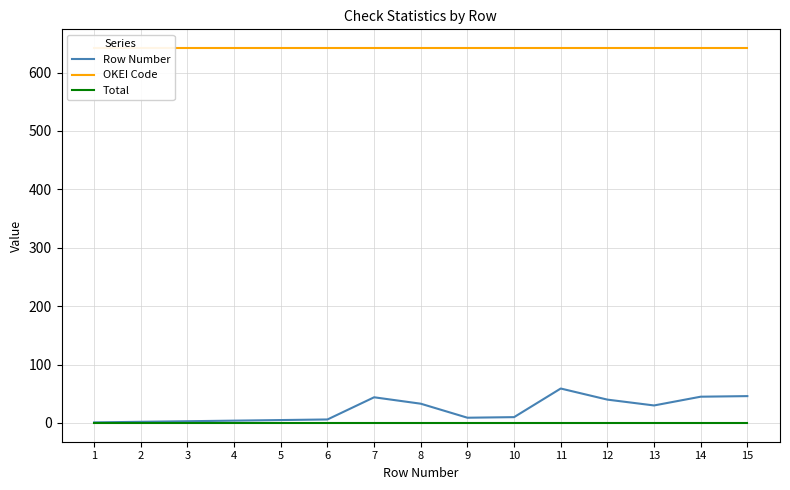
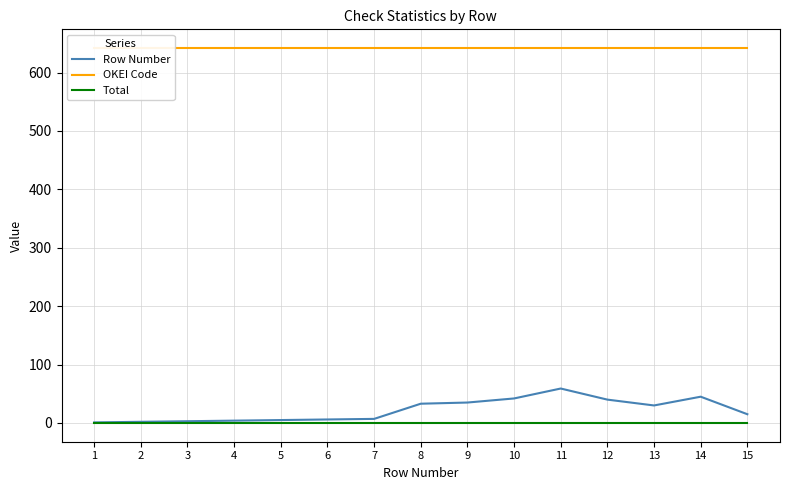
Row Number, 7: 40 -> 10
Row Number, 9: 10 -> 40
Row Number, 10: 10 -> 40
Row Number, 15: 50 -> 20
